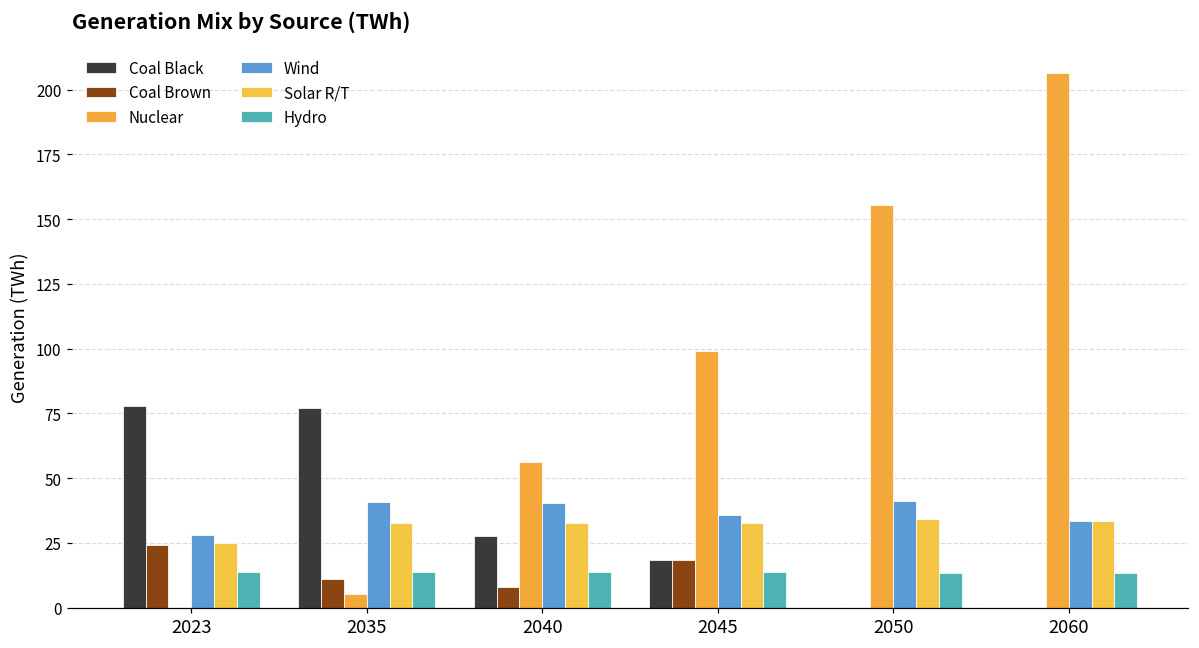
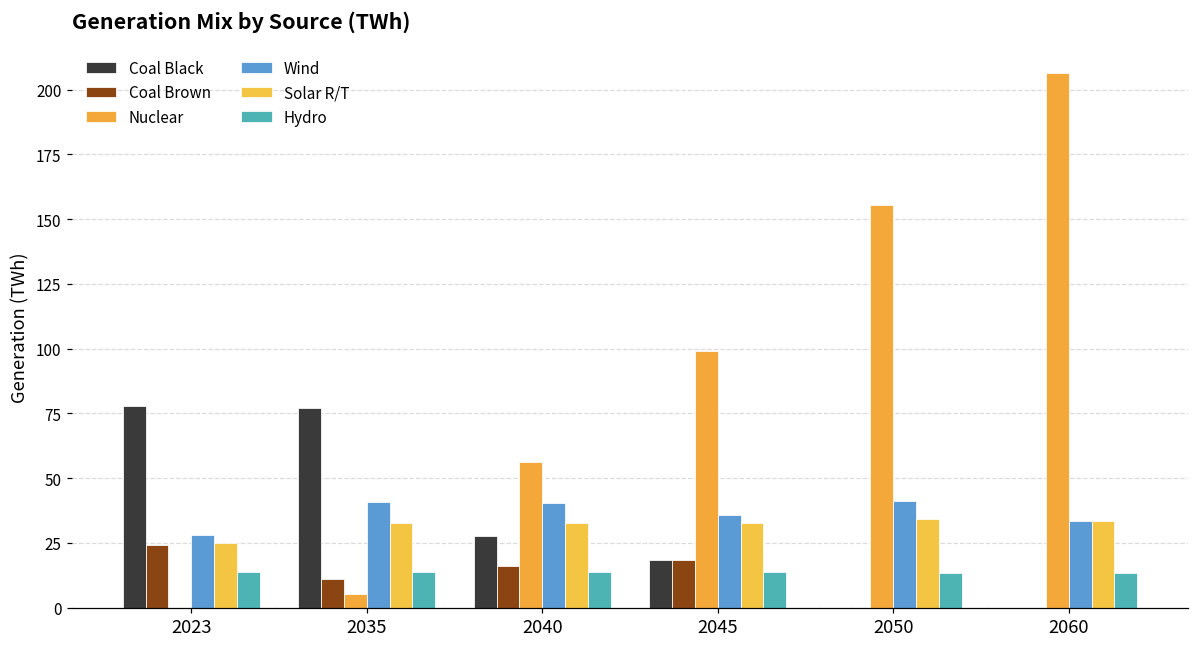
Coal Brown, 2040: 8 -> 16
